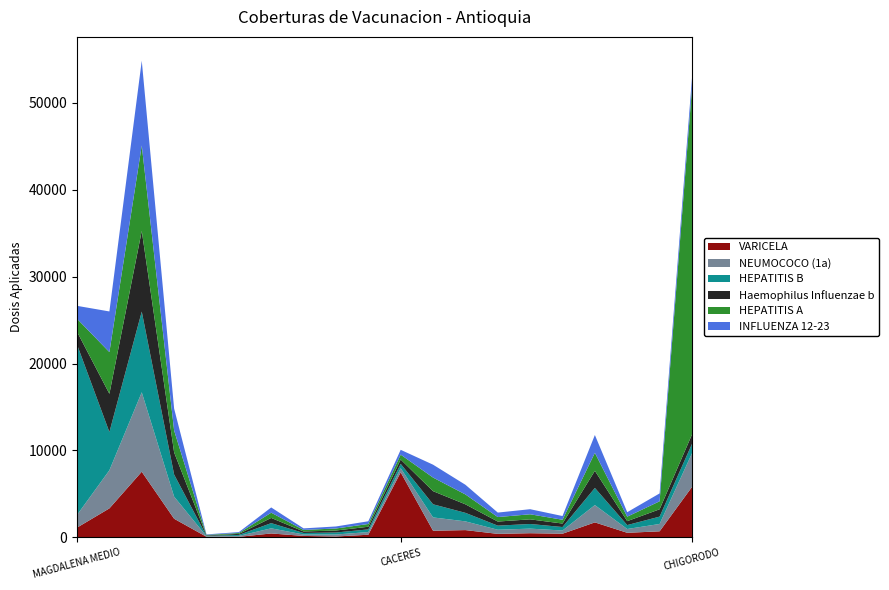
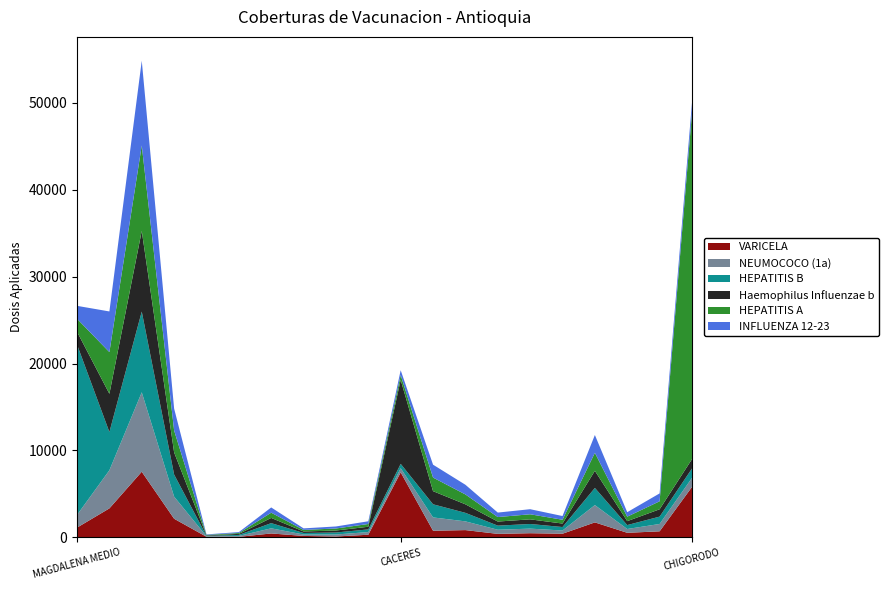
Haemophilus Influenzae b, CACERES: 1000 -> 10000
NEUMOCOCO (1a), CHIGORODO: 4000 -> 1000
